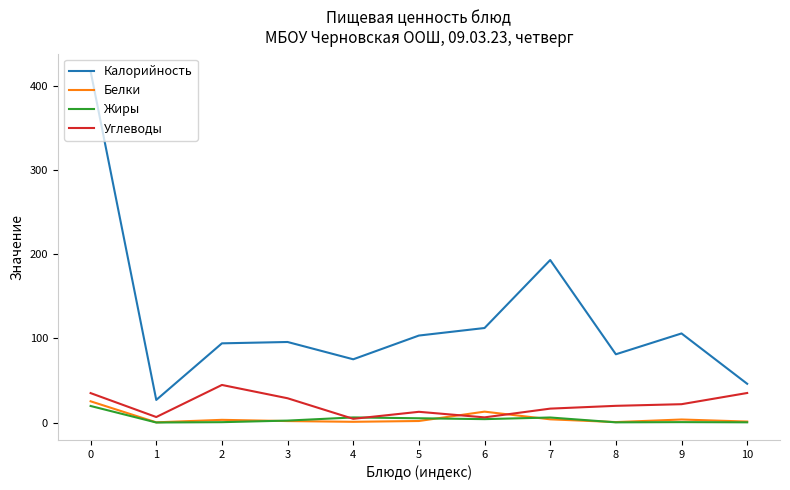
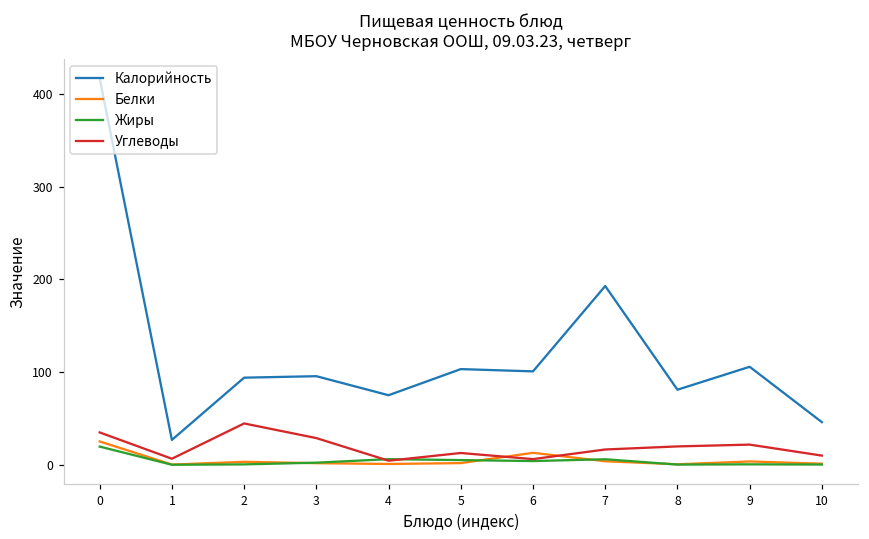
Калорийность, 6: 110 -> 100
Углеводы, 10: 40 -> 10
